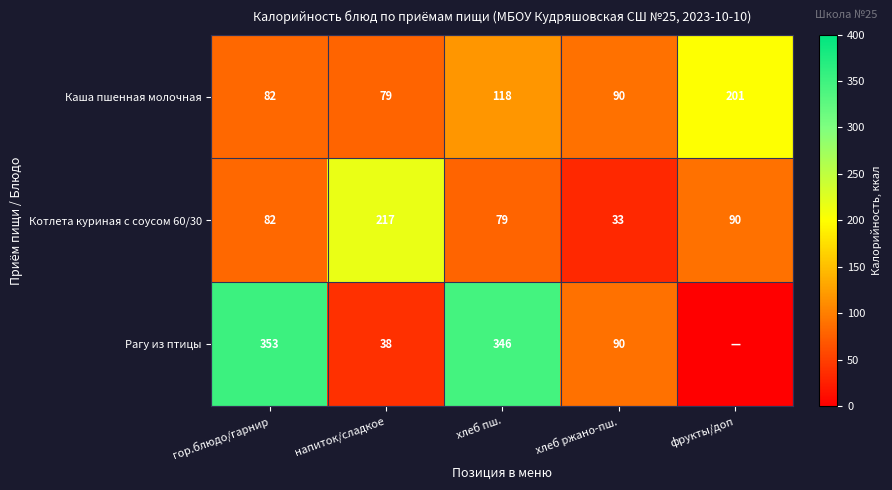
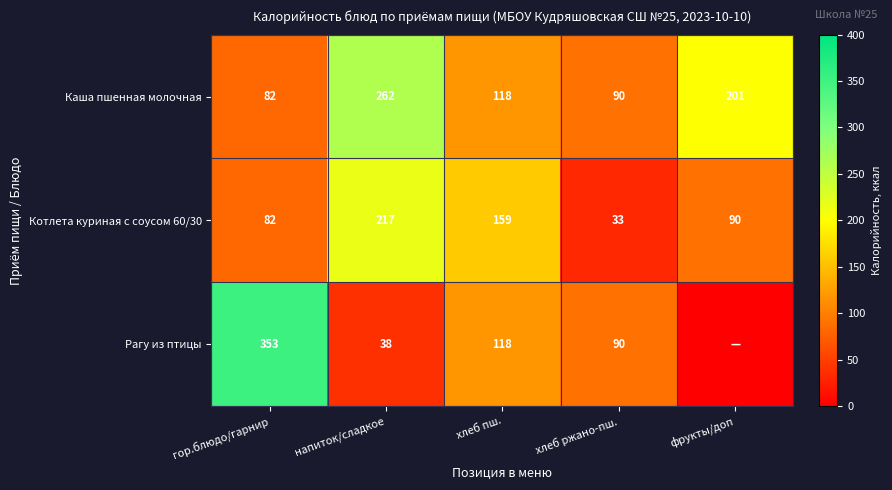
Каша пшенная молочная, напиток/сладкое: 79 -> 262
Котлета куриная с соусом 60/30, хлеб пш.: 79 -> 159
Рагу из птицы, хлеб пш.: 346 -> 118
